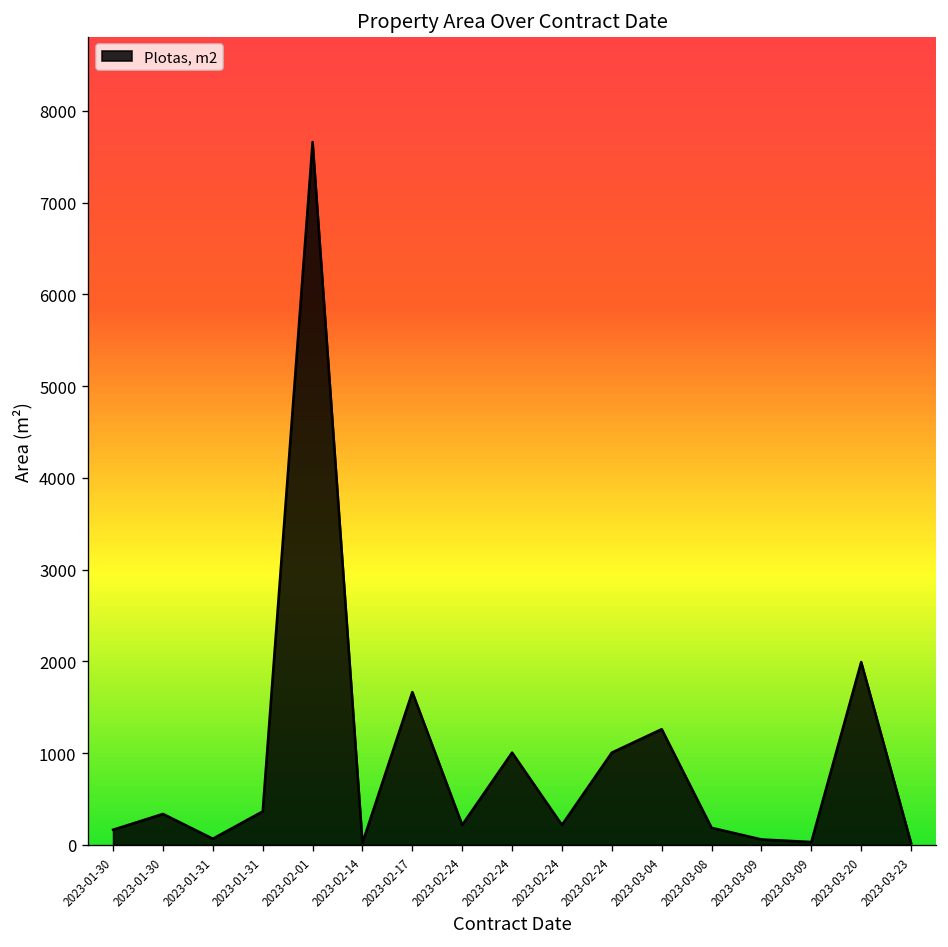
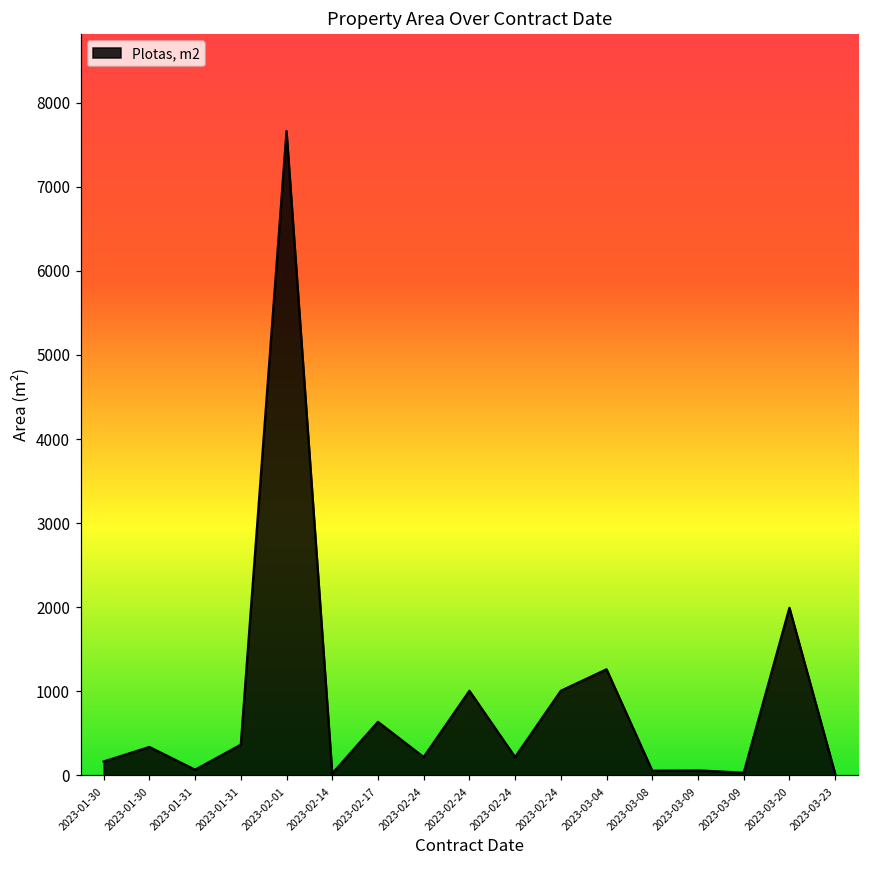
2023-02-17: 1700 -> 600
2023-03-08: 200 -> 100
